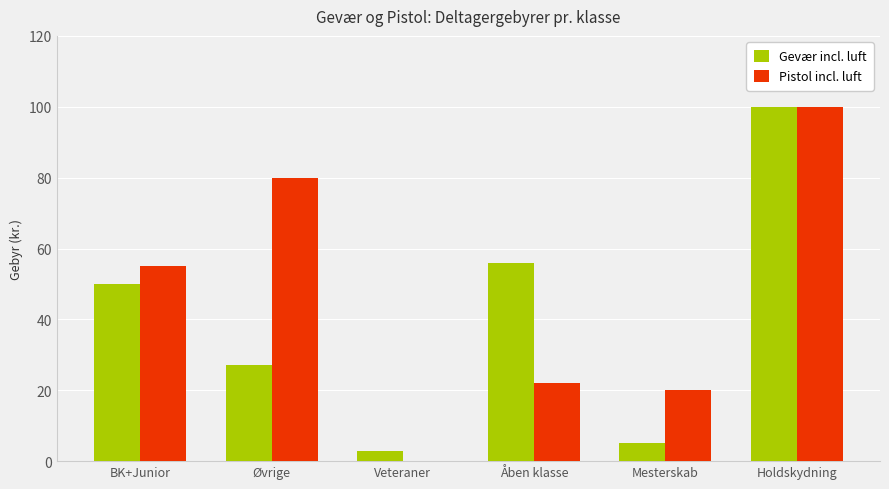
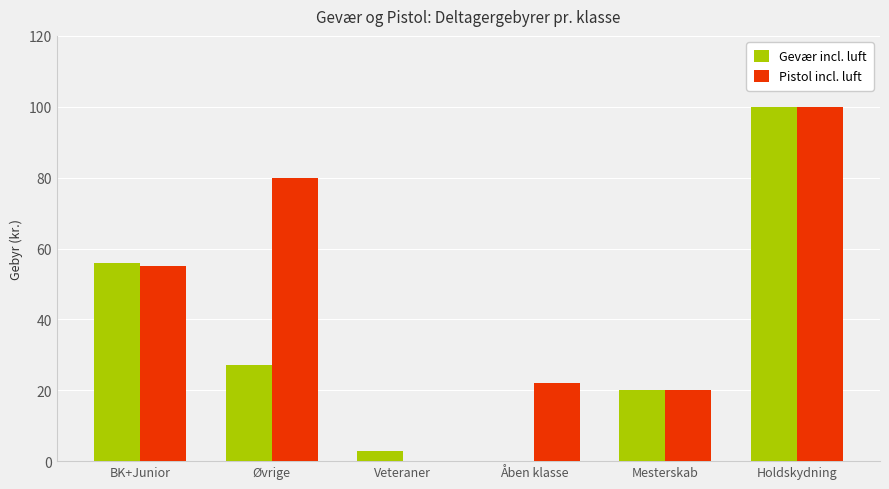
Gevær incl. luft, BK+Junior: 50 -> 56
Gevær incl. luft, Åben klasse: 56 -> 0
Gevær incl. luft, Mesterskab: 5 -> 20
